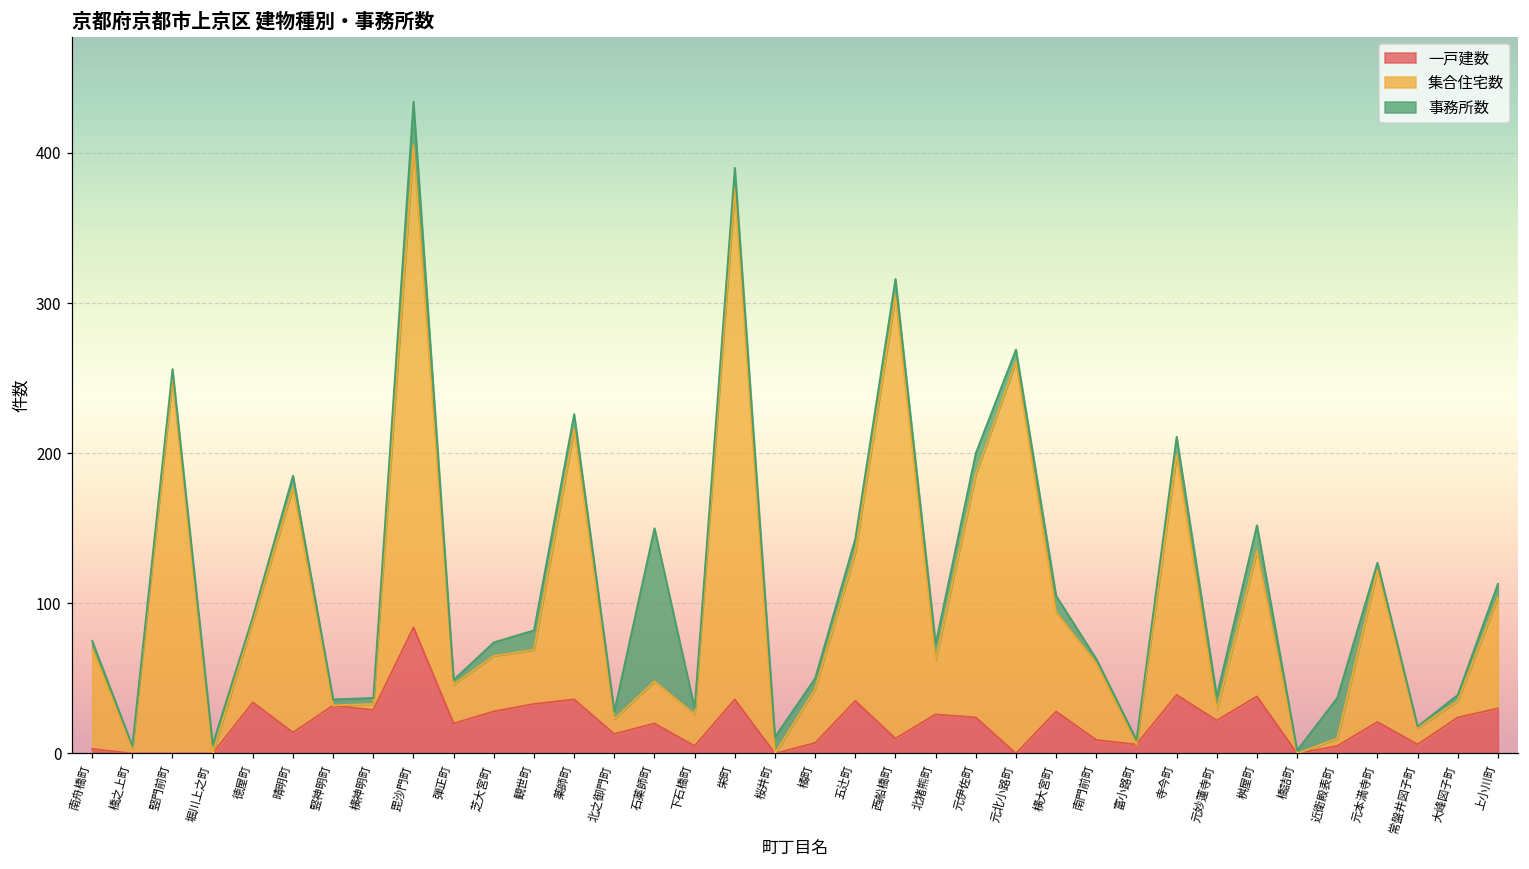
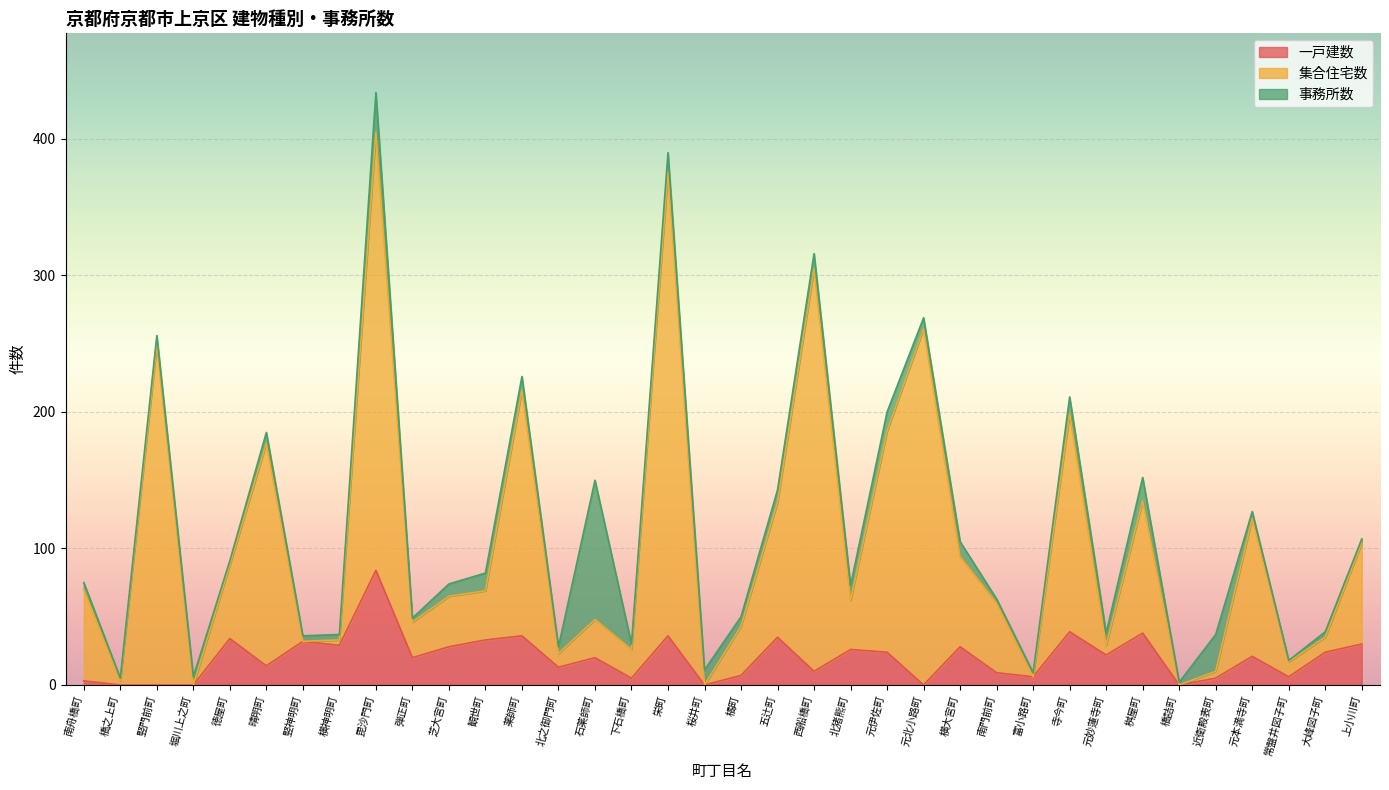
事務所数, 上小川町: 9 -> 3
